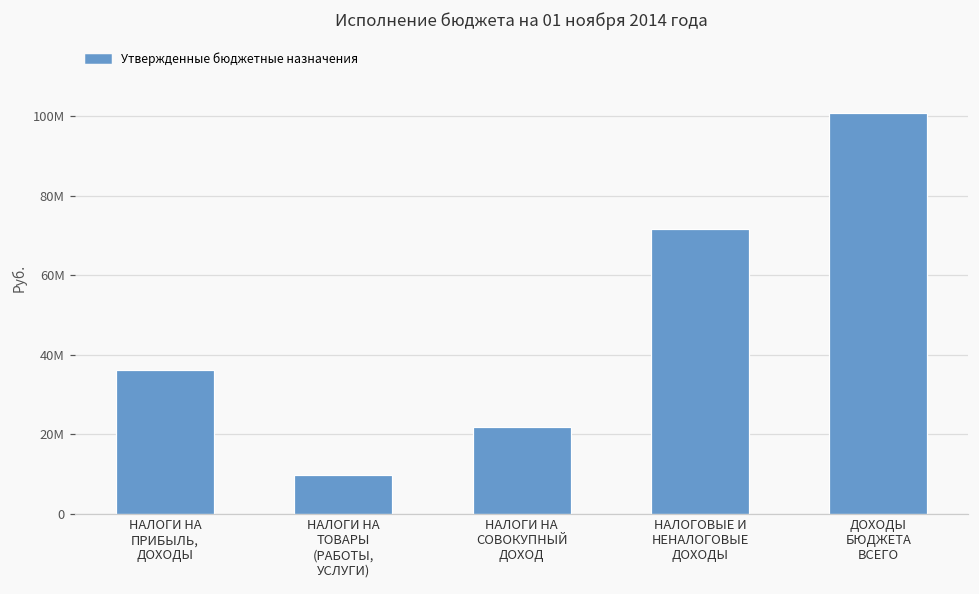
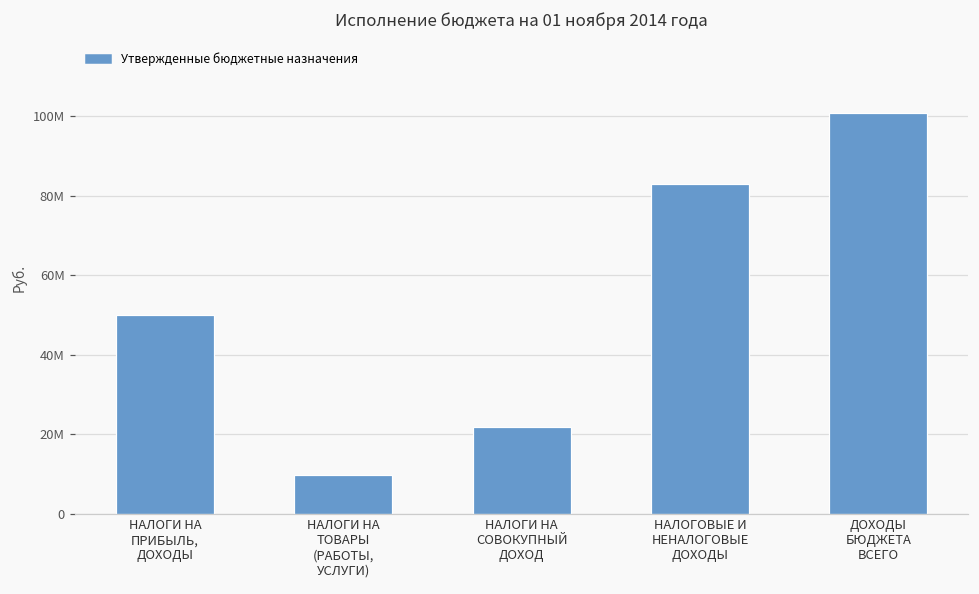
НАЛОГИ НА ПРИБЫЛЬ, ДОХОДЫ: 36000000 -> 50000000
НАЛОГОВЫЕ И НЕНАЛОГОВЫЕ ДОХОДЫ: 72000000 -> 83000000
